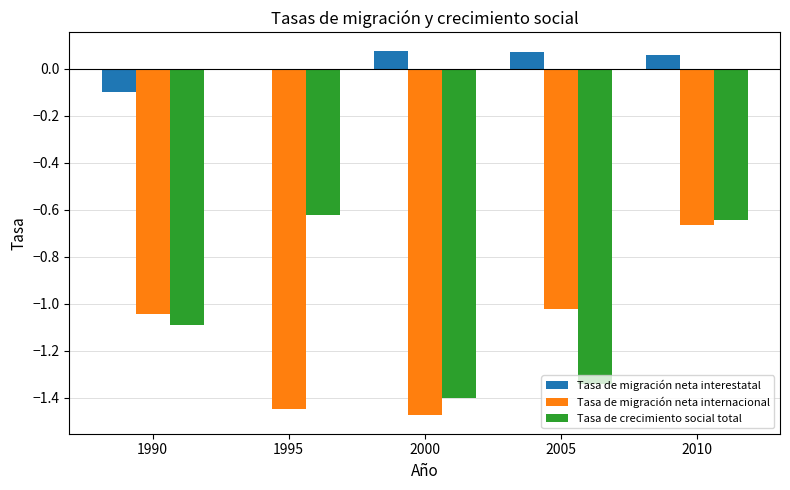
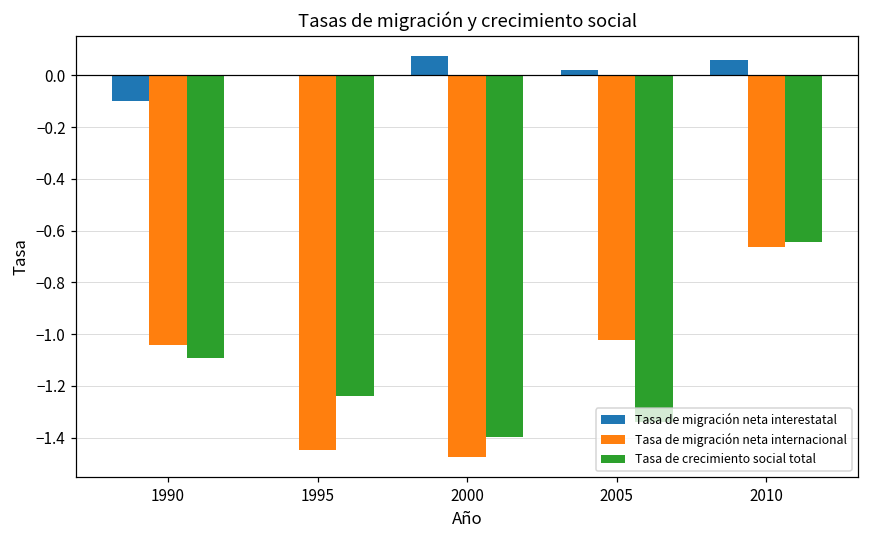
Tasa de crecimiento social total, 1995: -0.62 -> -1.24
Tasa de migración neta interestatal, 2005: 0.07 -> 0.02
